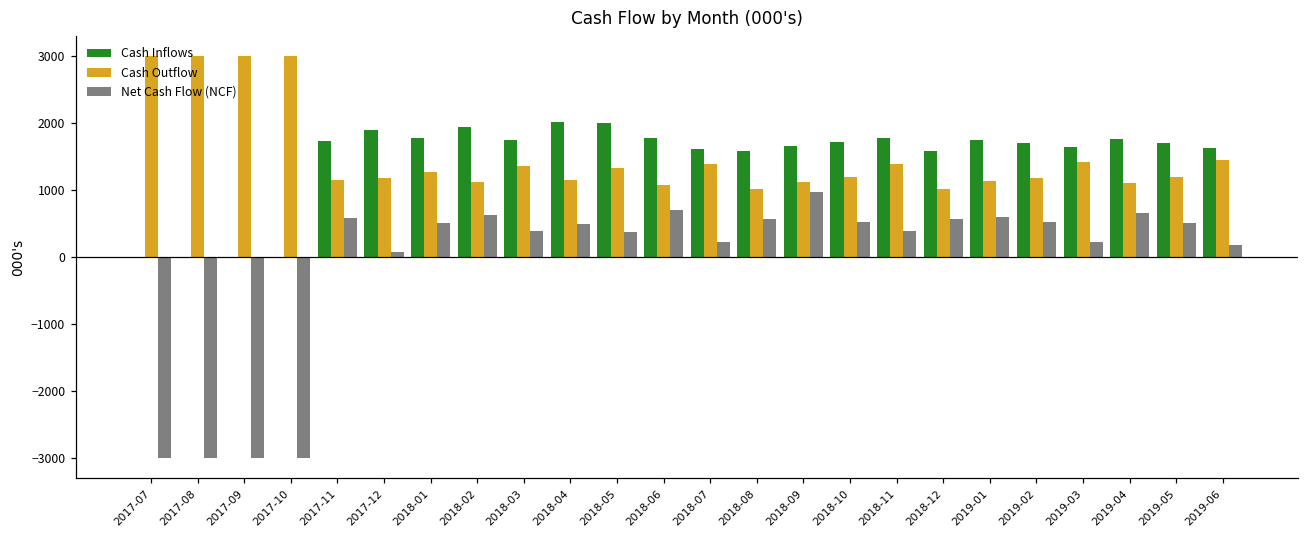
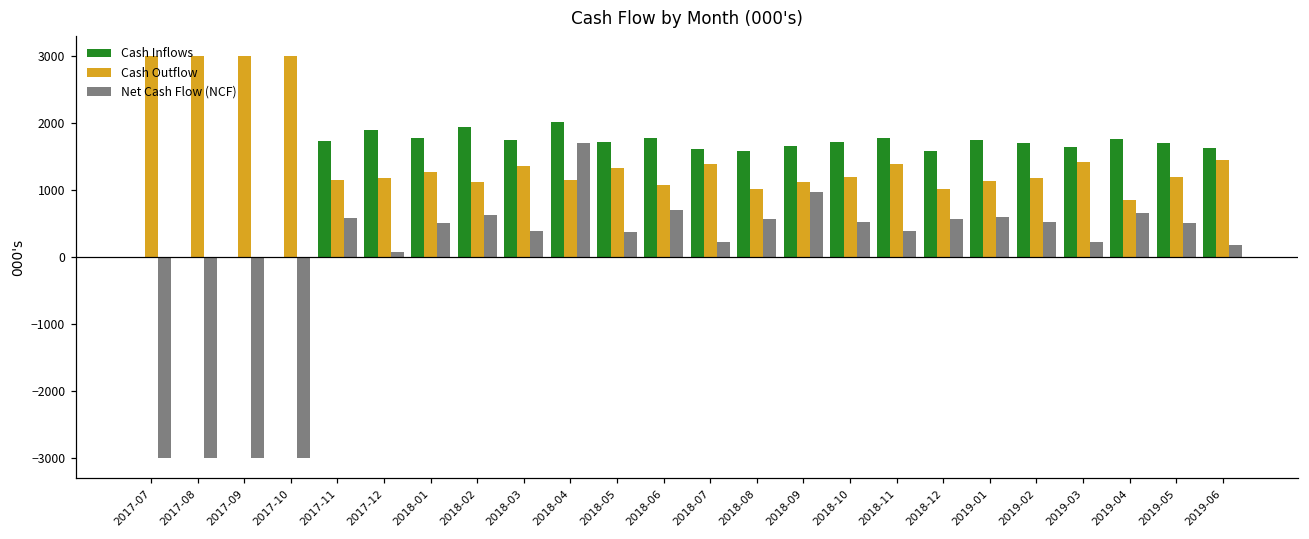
Net Cash Flow (NCF), 2018-04: 500 -> 1700
Cash Inflows, 2018-05: 2000 -> 1700
Cash Outflow, 2019-04: 1100 -> 900
